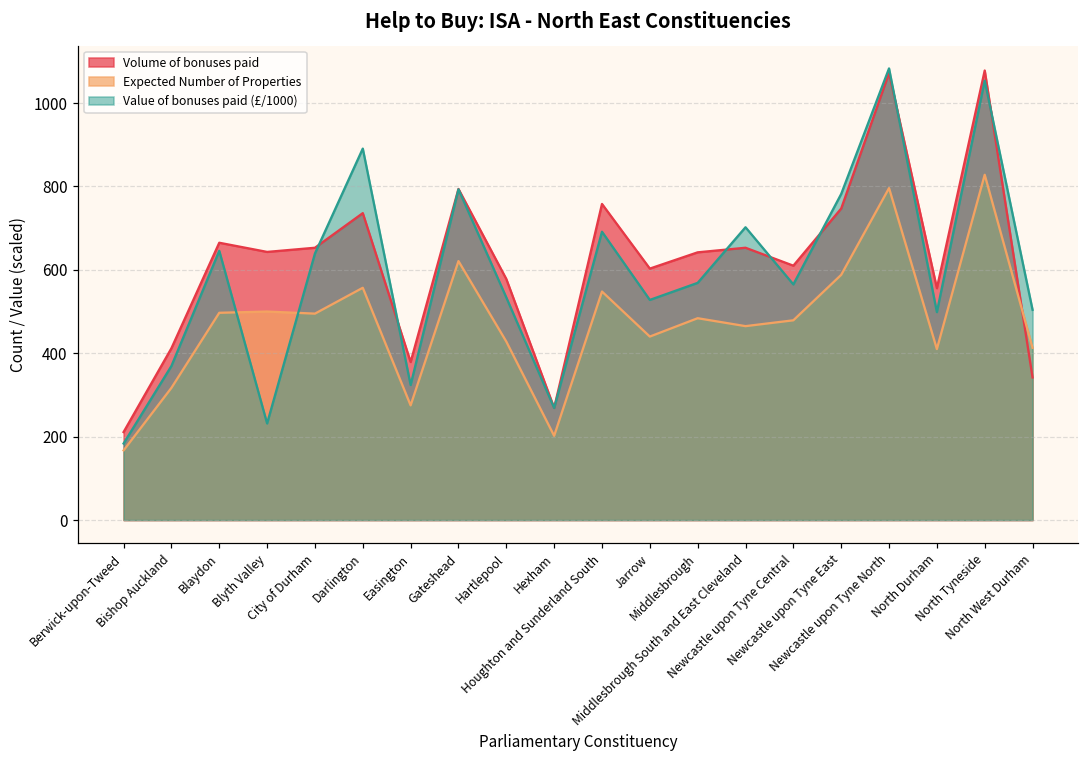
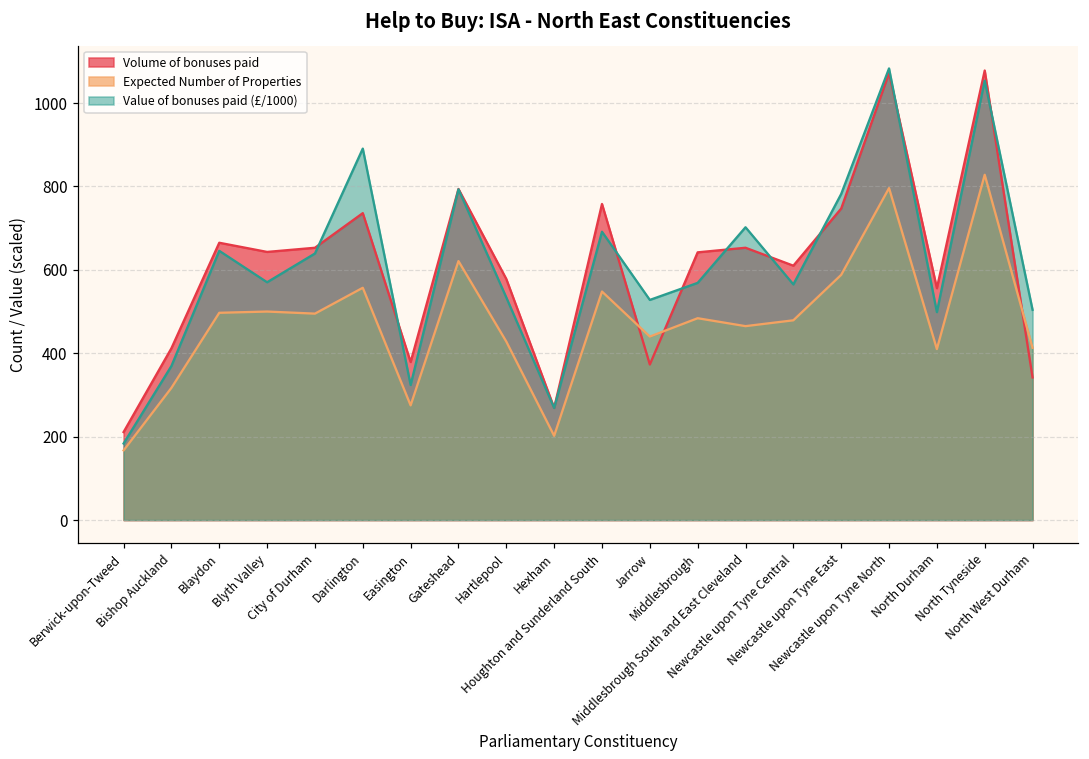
Value of bonuses paid (£/1000), Blyth Valley: 230 -> 570
Volume of bonuses paid, Jarrow: 600 -> 370
